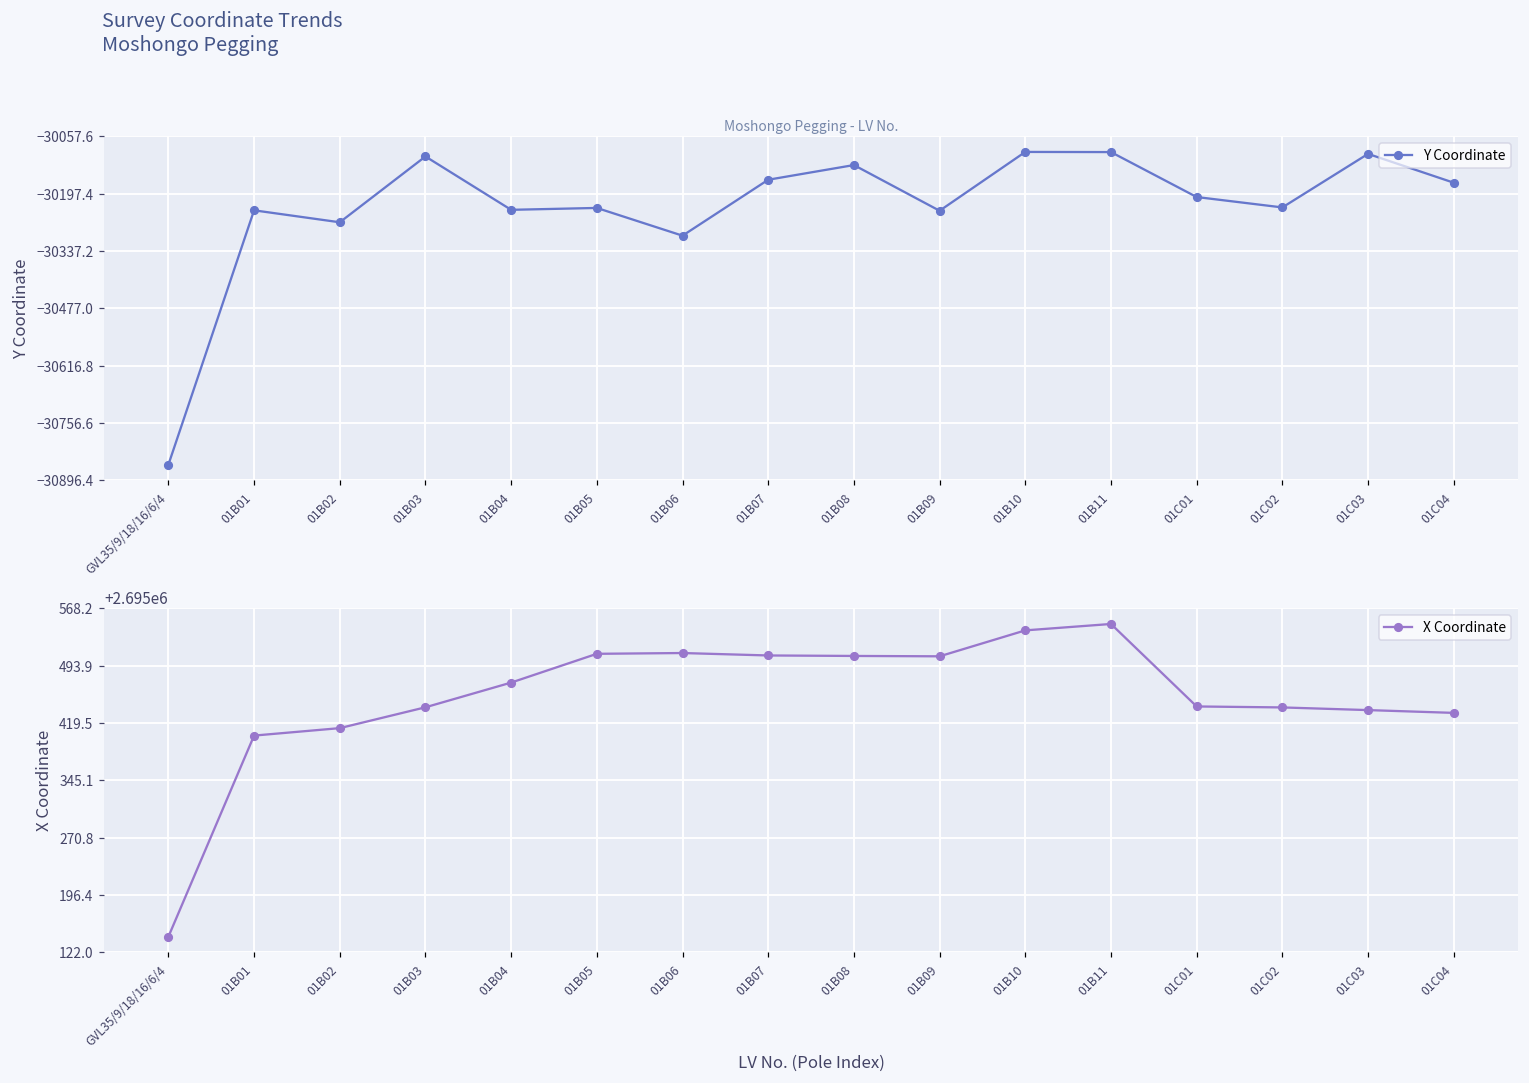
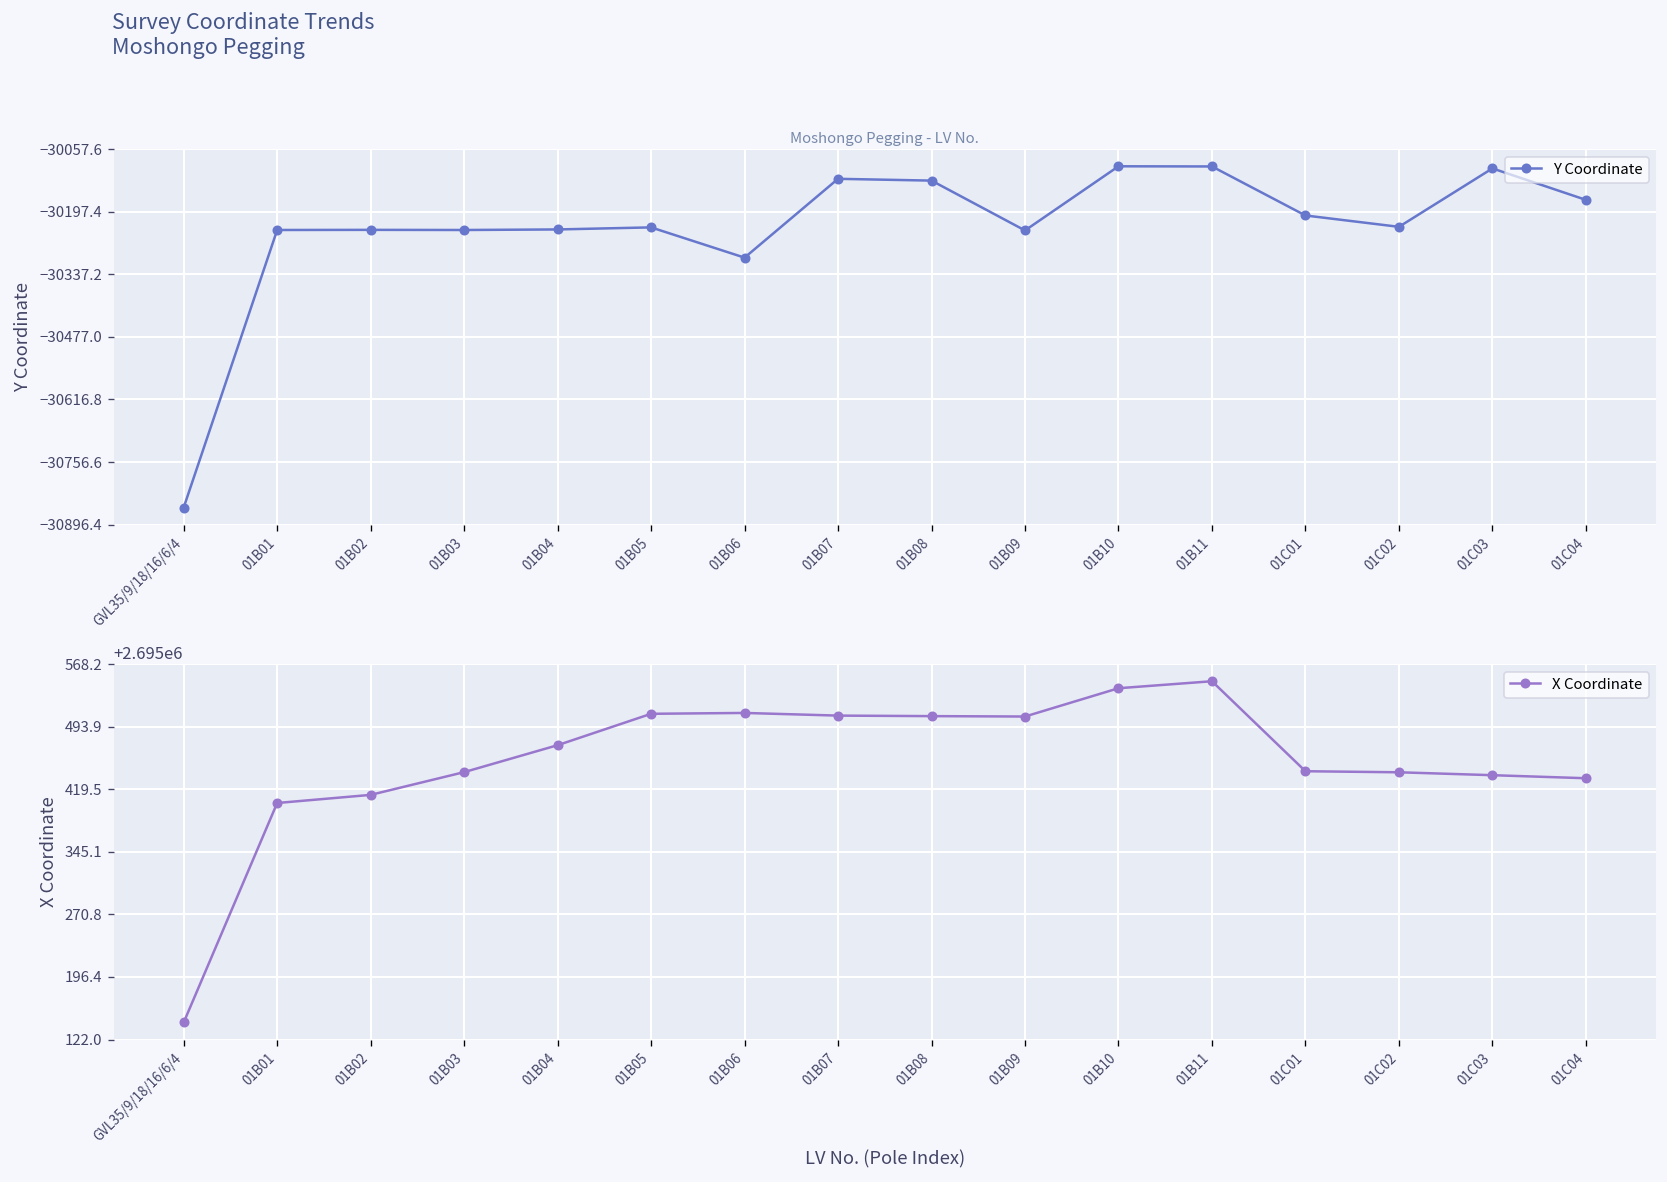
Moshongo Pegging - LV No., 01B02: -30270 -> -30240
Moshongo Pegging - LV No., 01B03: -30110 -> -30240
Moshongo Pegging - LV No., 01B07: -30160 -> -30120
